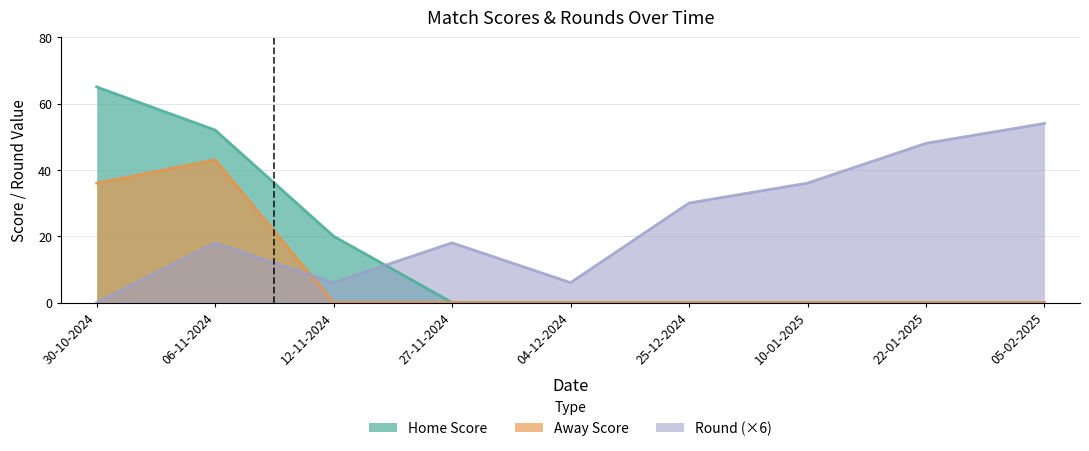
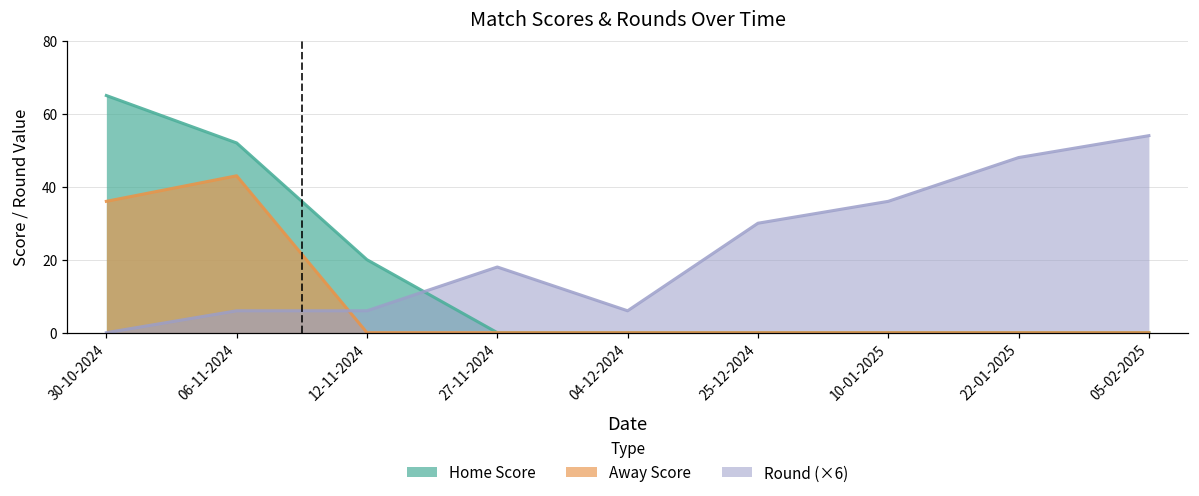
Round (×6), 06-11-2024: 18 -> 6
